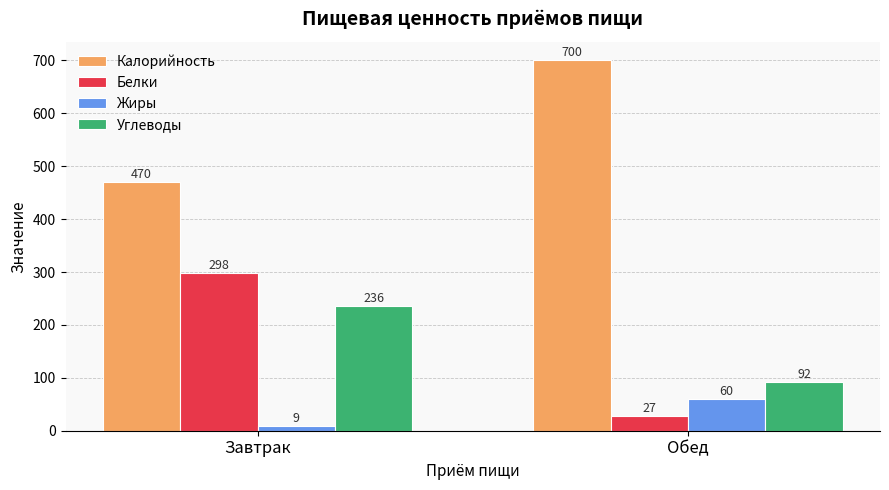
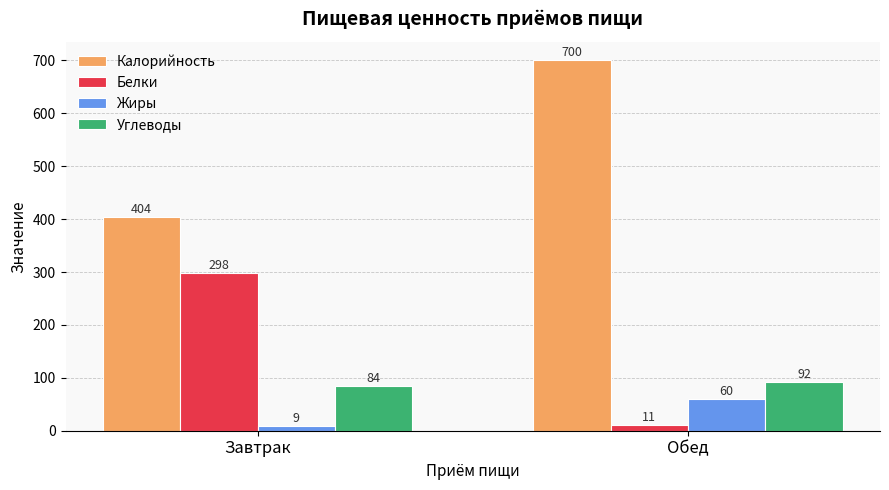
Калорийность, Завтрак: 470 -> 404
Углеводы, Завтрак: 236 -> 84
Белки, Обед: 27 -> 11
